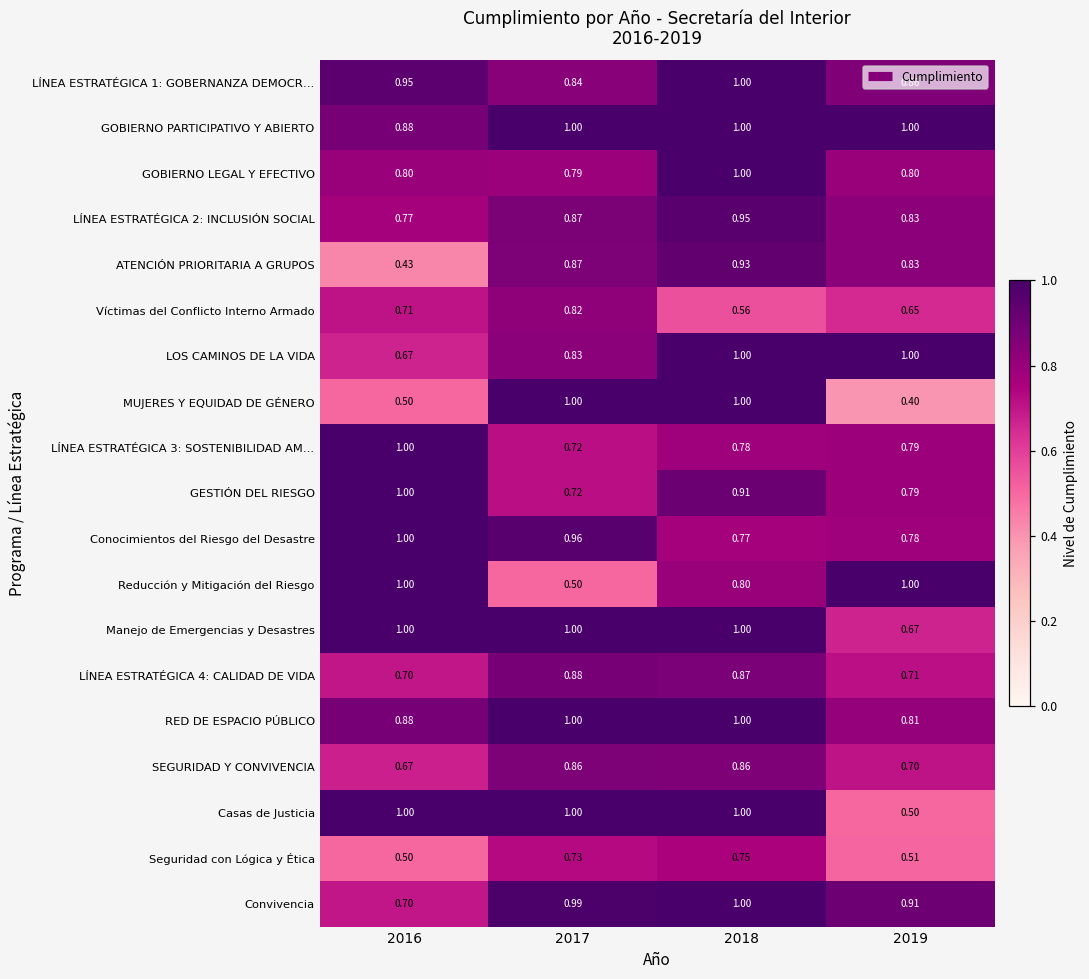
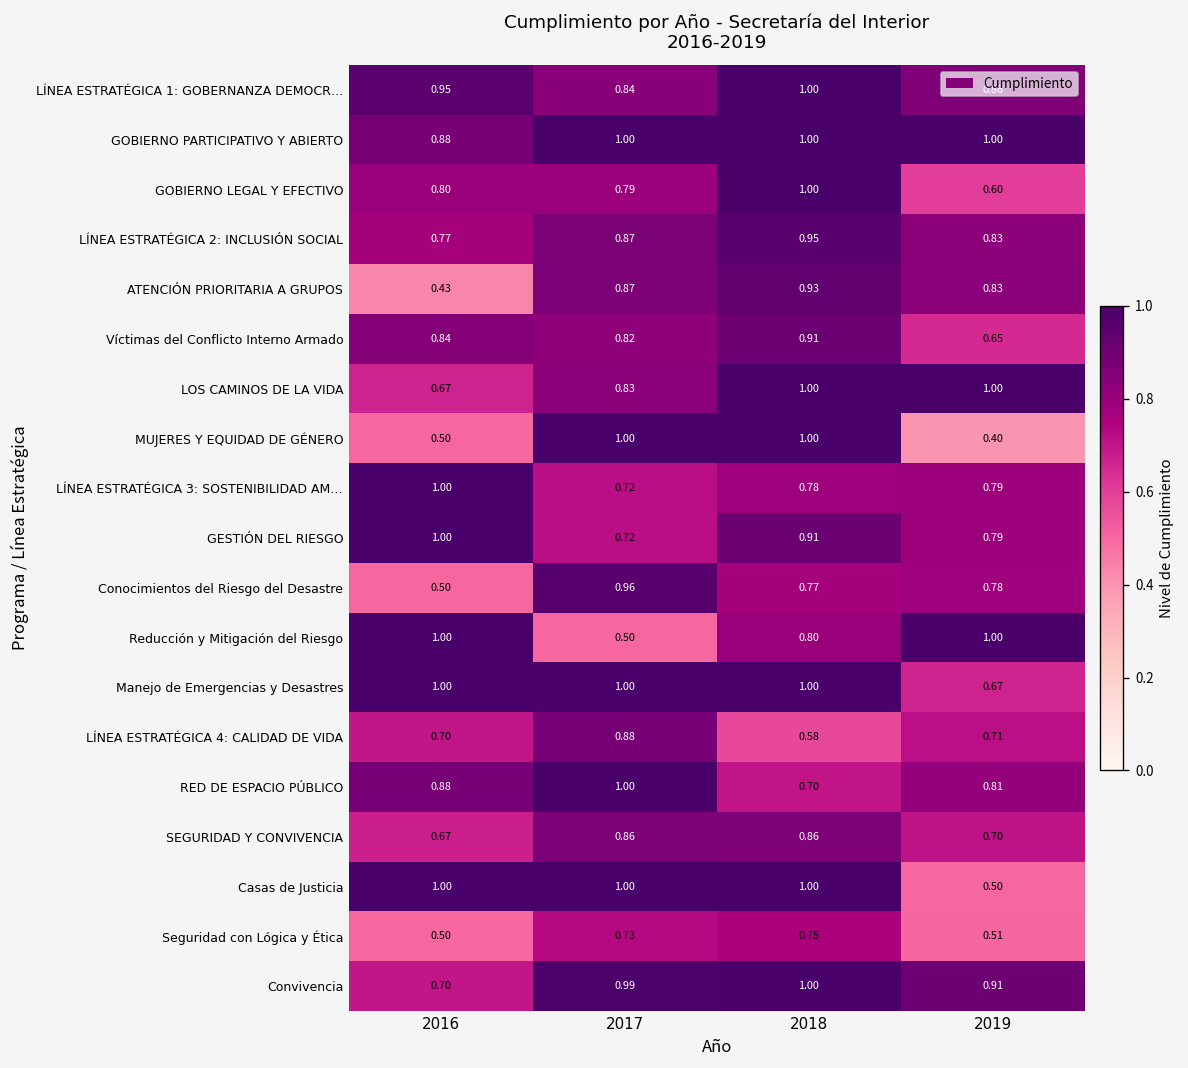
GOBIERNO LEGAL Y EFECTIVO, 2019: 0.80 -> 0.60
Víctimas del Conflicto Interno Armado, 2016: 0.71 -> 0.84
Víctimas del Conflicto Interno Armado, 2018: 0.56 -> 0.91
Conocimientos del Riesgo del Desastre, 2016: 1.00 -> 0.50
LÍNEA ESTRATÉGICA 4: CALIDAD DE VIDA, 2018: 0.87 -> 0.58
RED DE ESPACIO PÚBLICO, 2018: 1.00 -> 0.70
